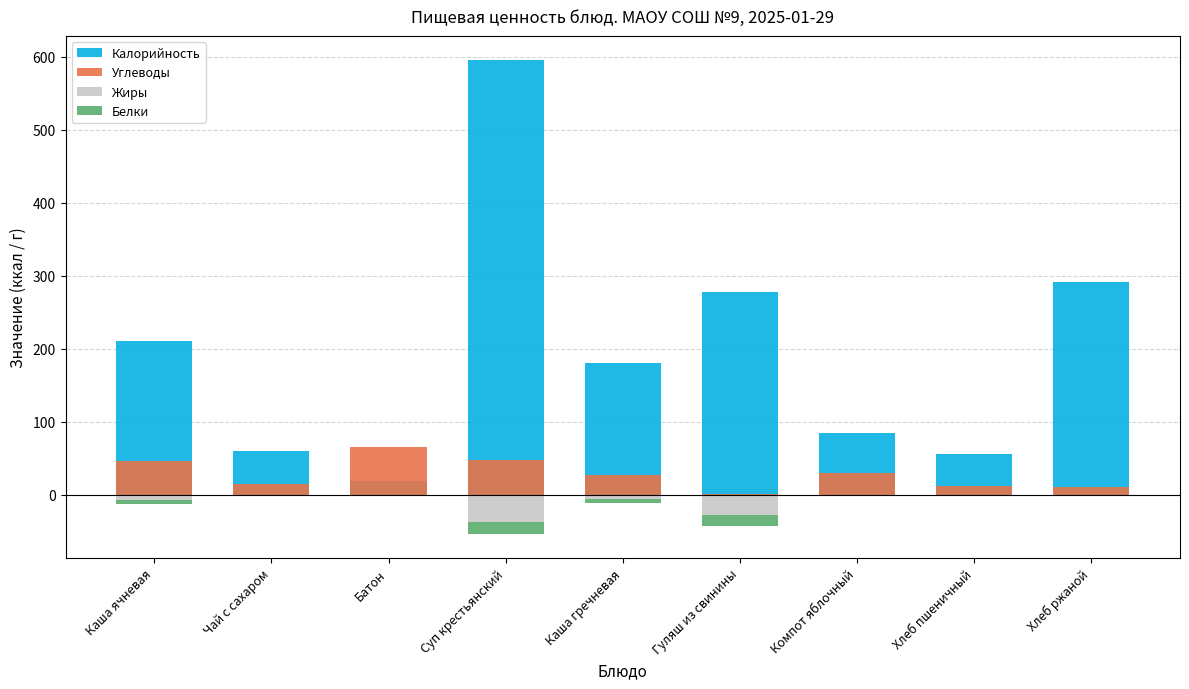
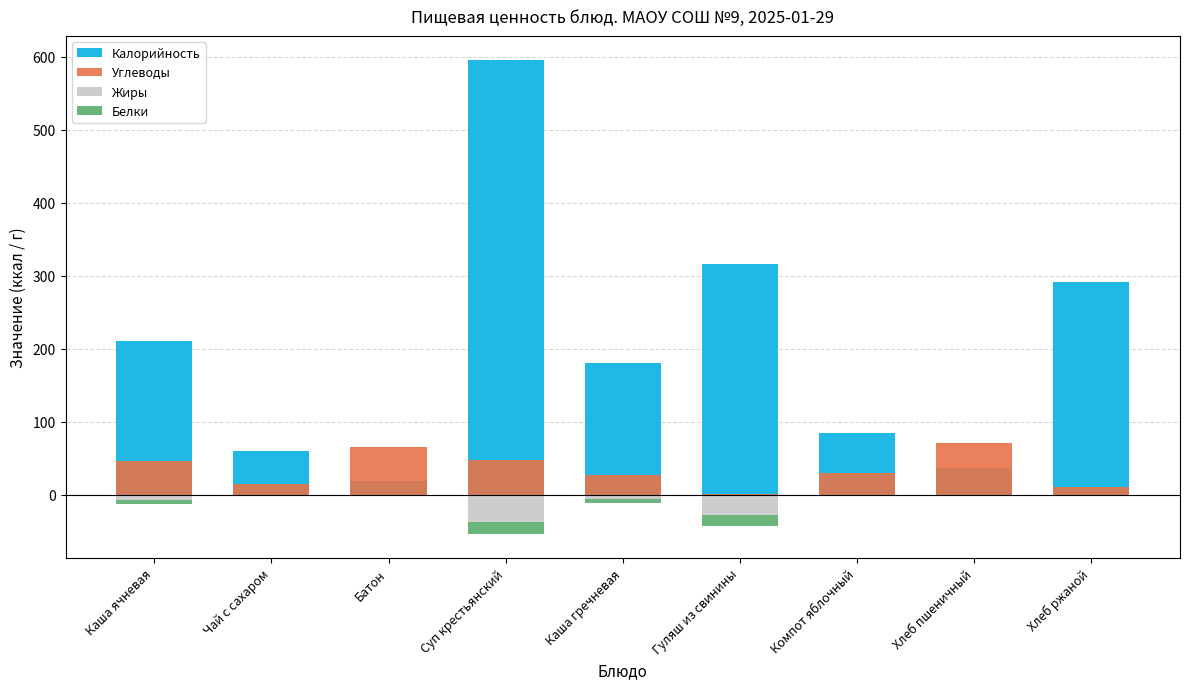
Калорийность, Гуляш из свинины: 280 -> 320
Калорийность, Хлеб пшеничный: 60 -> 40
Углеводы, Хлеб пшеничный: 10 -> 70
